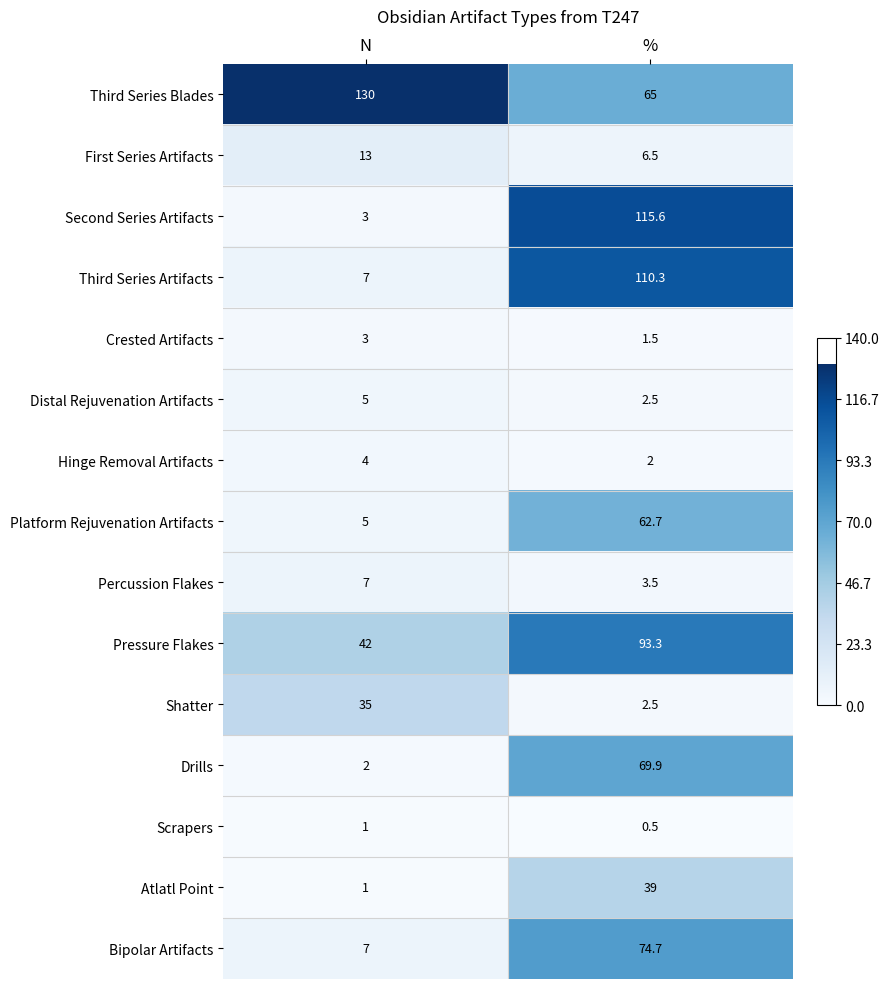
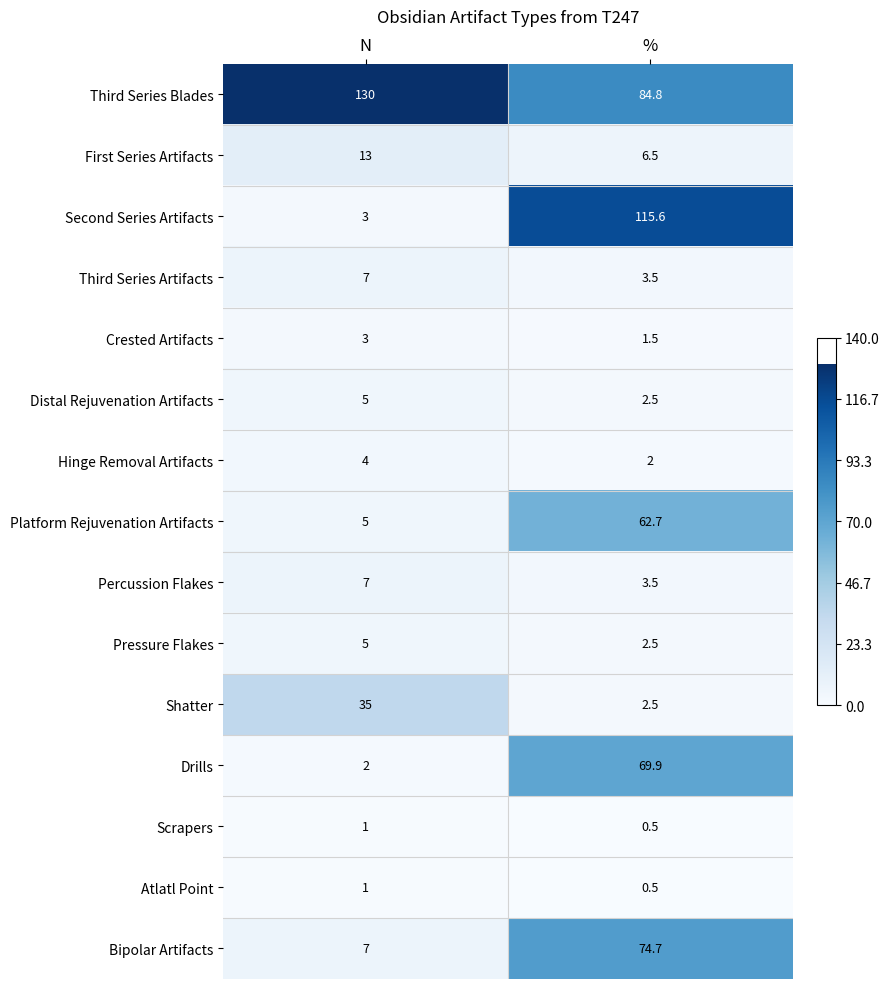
Third Series Blades, %: 65 -> 84.8
Third Series Artifacts, %: 110.3 -> 3.5
Pressure Flakes, N: 42 -> 5
Pressure Flakes, %: 93.3 -> 2.5
Atlatl Point, %: 39 -> 0.5
